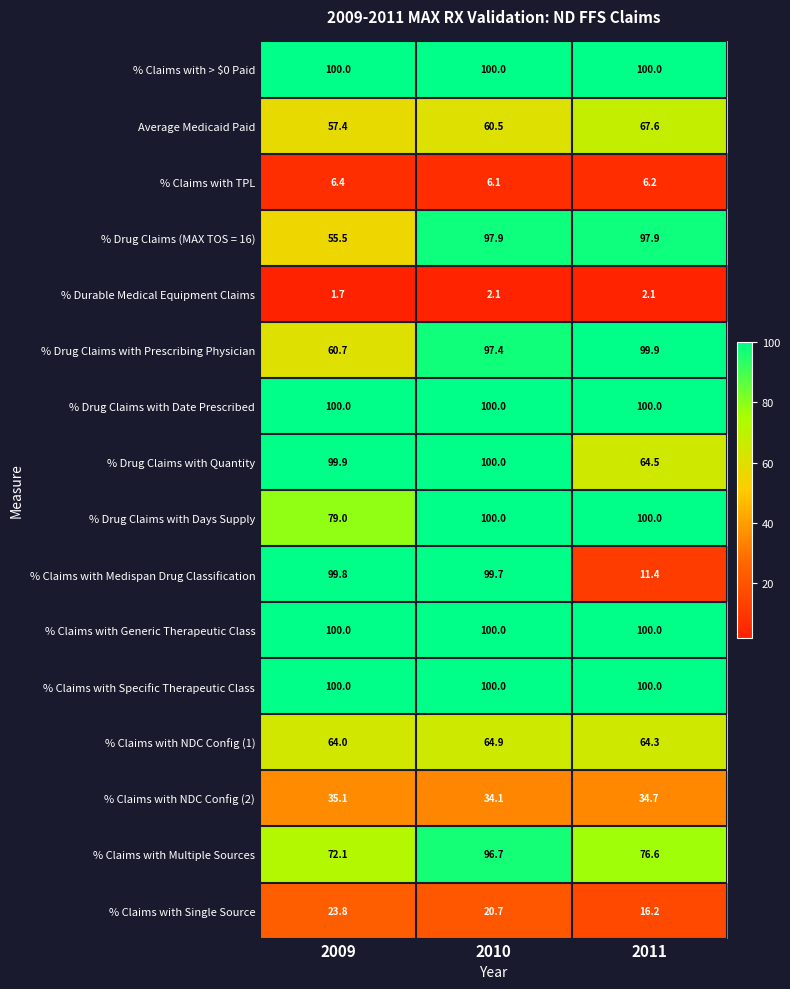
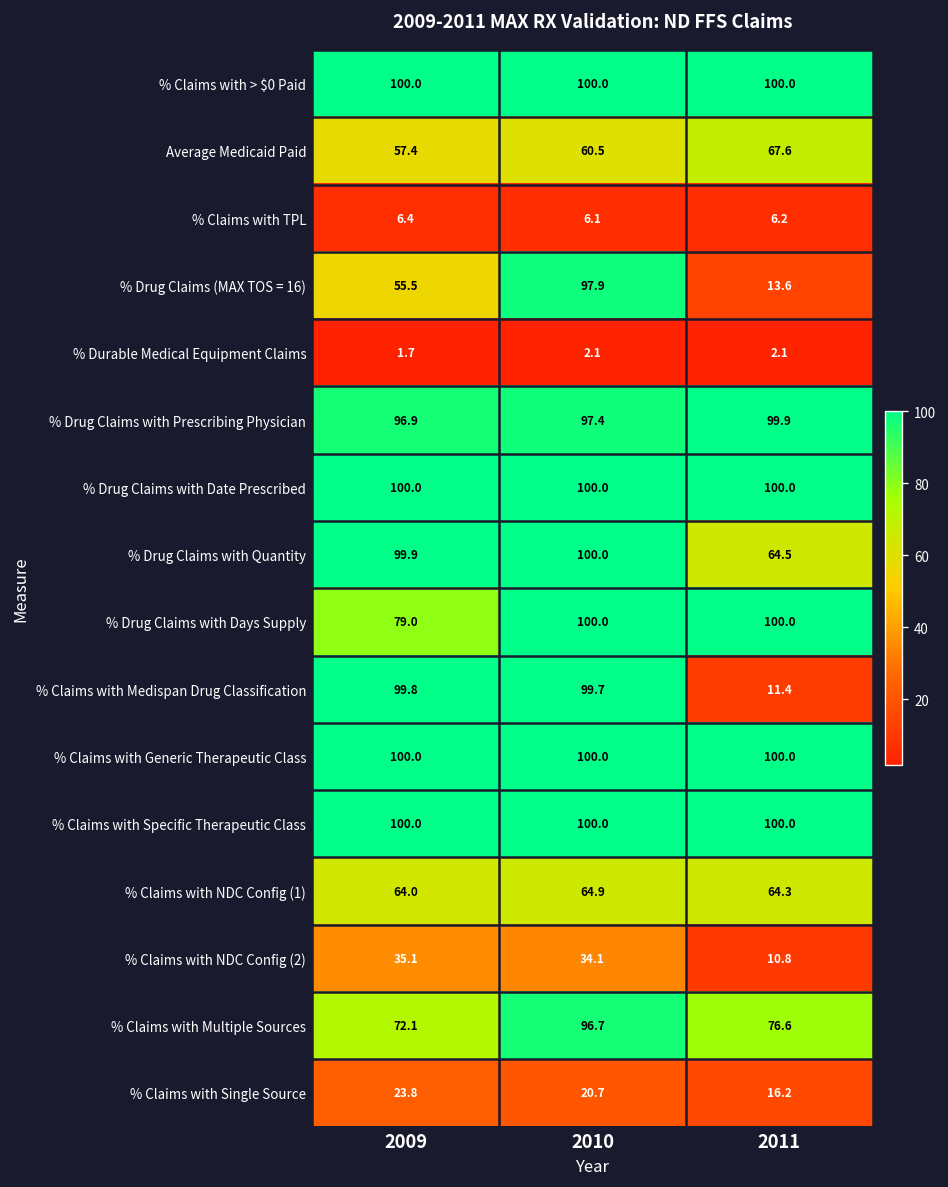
% Drug Claims (MAX TOS = 16), 2011: 97.9 -> 13.6
% Drug Claims with Prescribing Physician, 2009: 60.7 -> 96.9
% Claims with NDC Config (2), 2011: 34.7 -> 10.8
